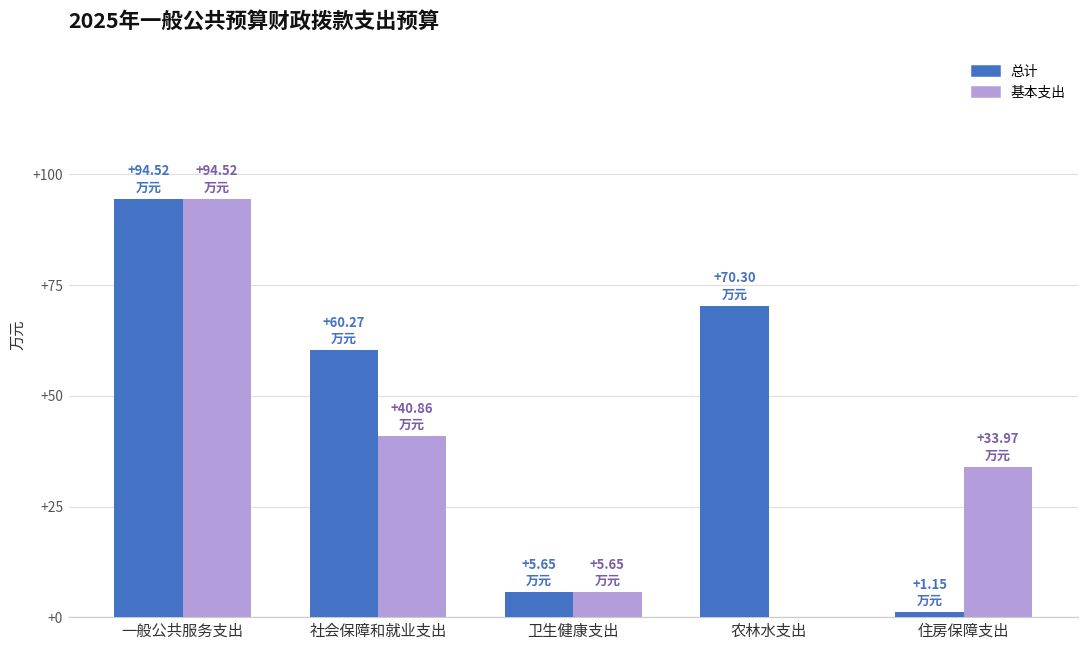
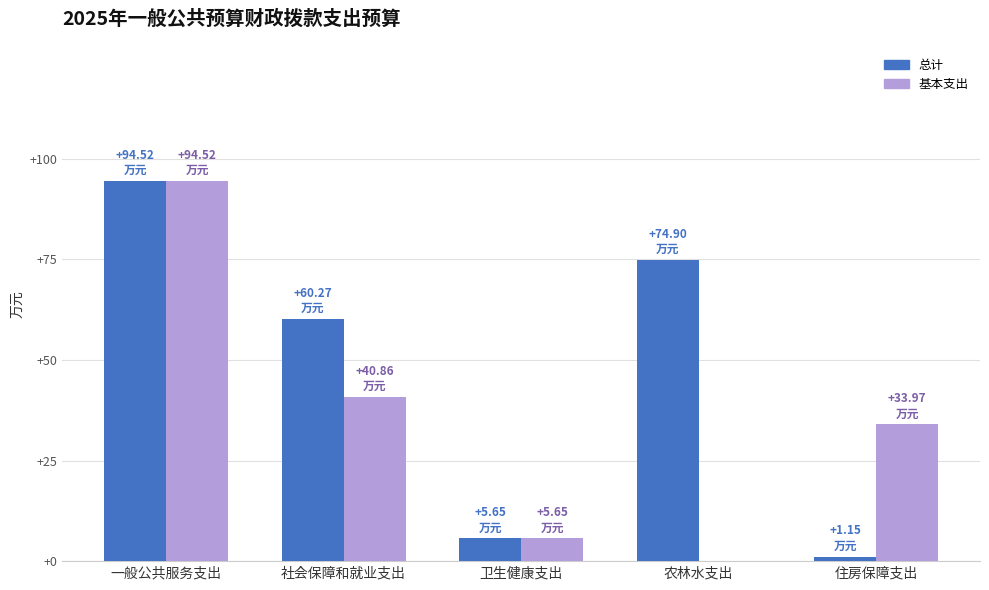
总计, 农林水支出: +70.30 -> +74.90
